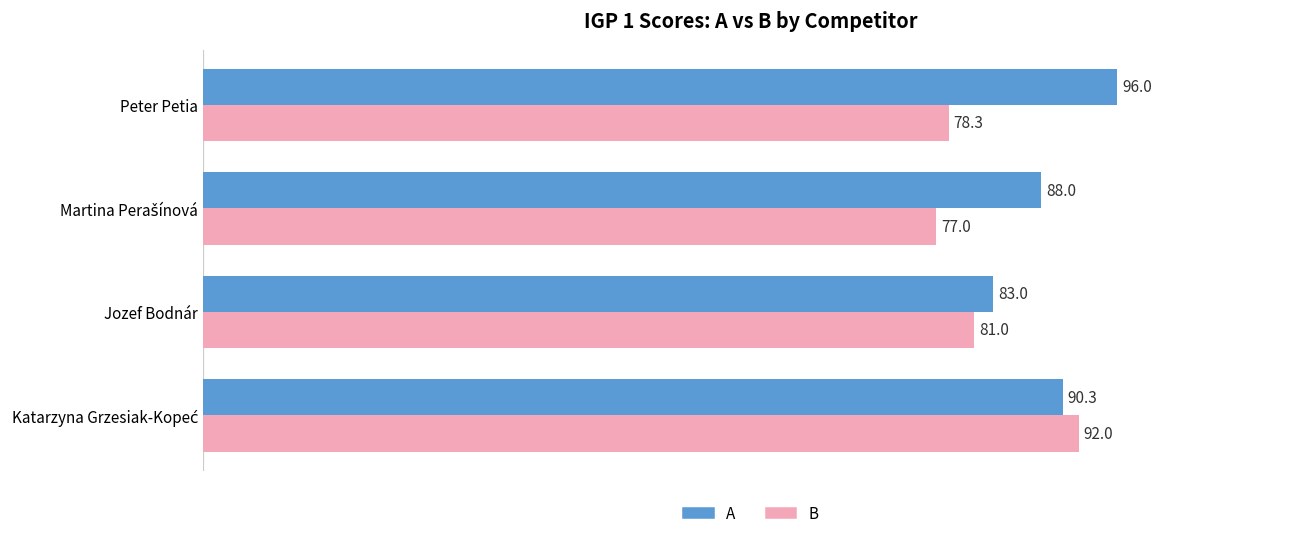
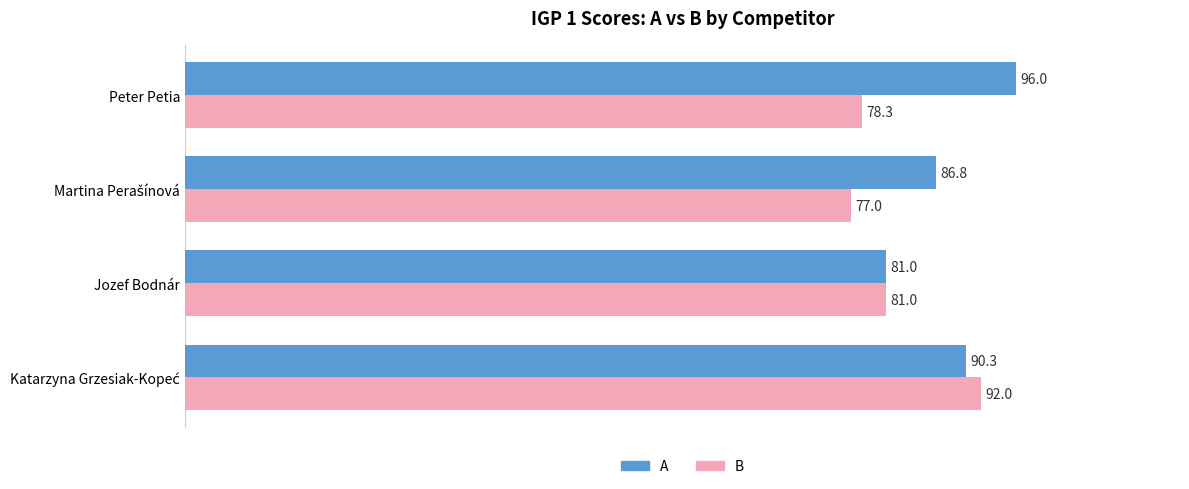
A, Martina Perašínová: 88.0 -> 86.8
A, Jozef Bodnár: 83.0 -> 81.0
